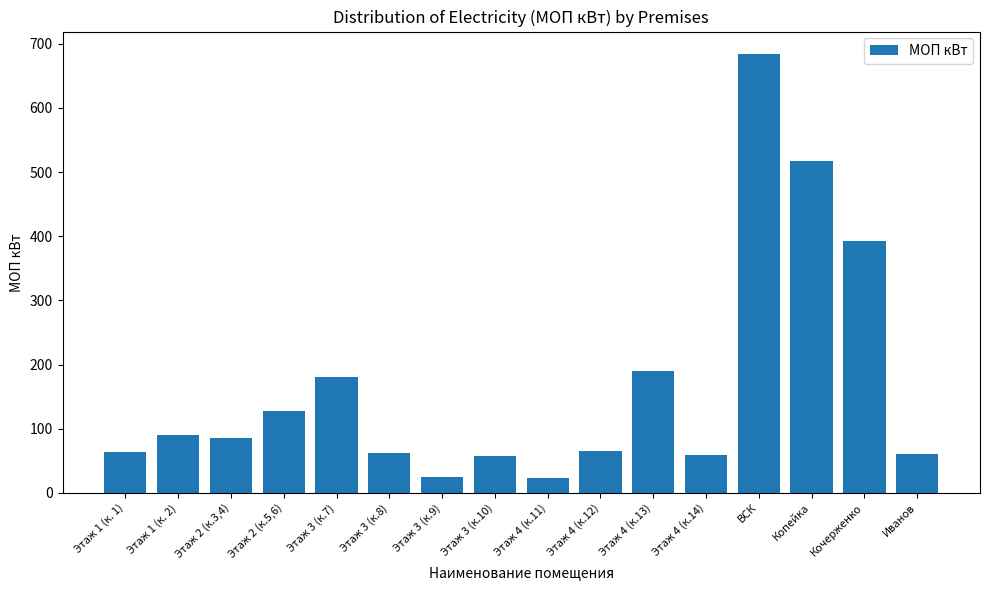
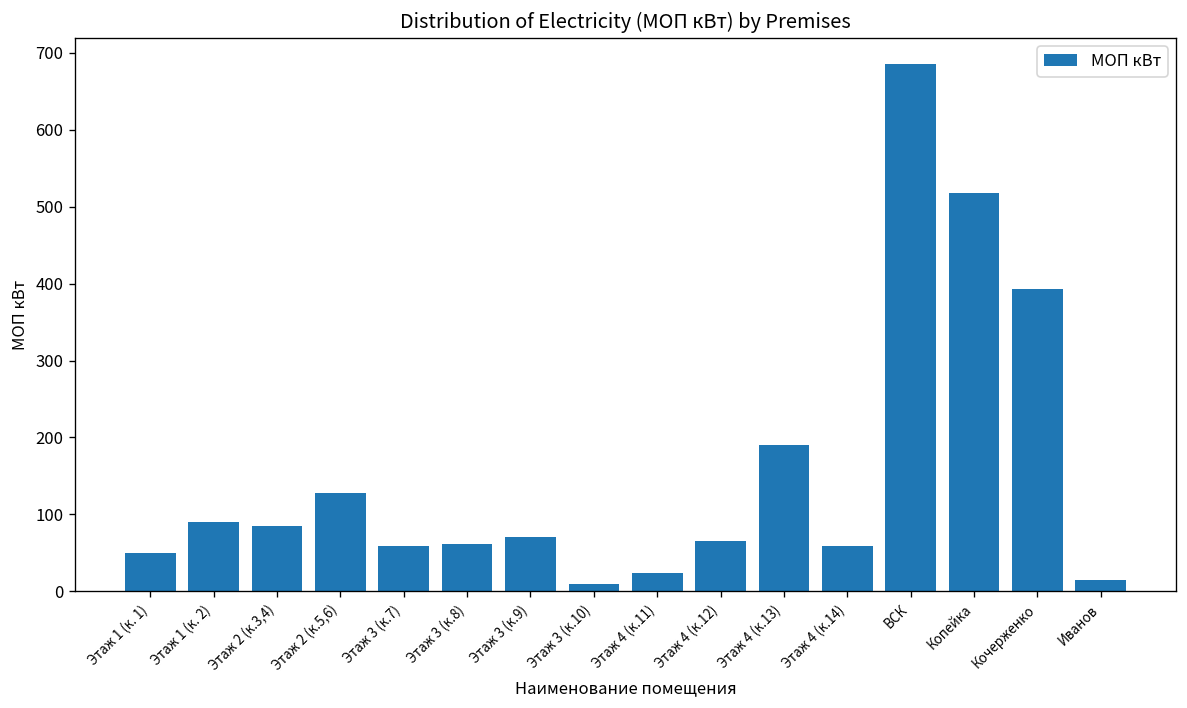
Этаж 1 (к. 1): 60 -> 50
Этаж 3 (к.7): 180 -> 60
Этаж 3 (к.9): 30 -> 70
Этаж 3 (к.10): 60 -> 10
Иванов: 60 -> 10
